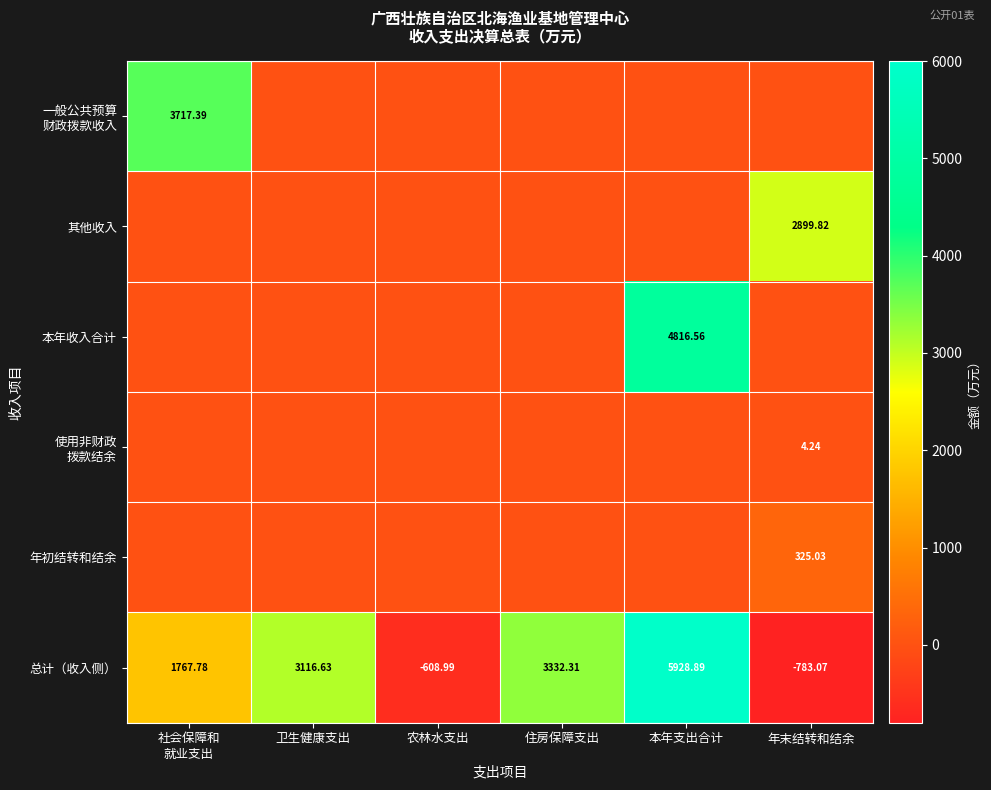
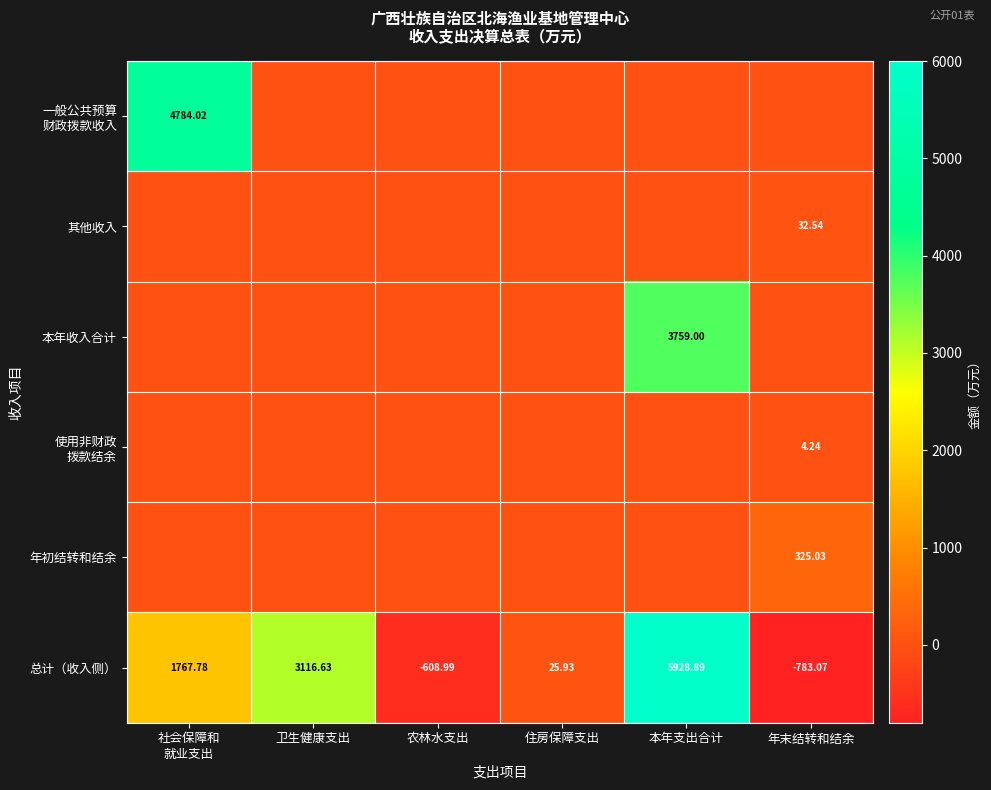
一般公共预算 财政拨款收入, 社会保障和 就业支出: 3717.39 -> 4784.02
其他收入, 年末结转和结余: 2899.82 -> 32.54
本年收入合计, 本年支出合计: 4816.56 -> 3759.00
总计（收入侧）, 住房保障支出: 3332.31 -> 25.93
